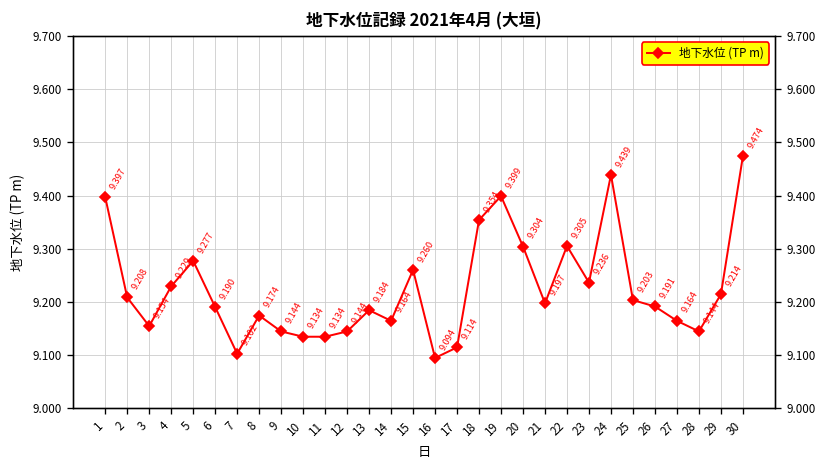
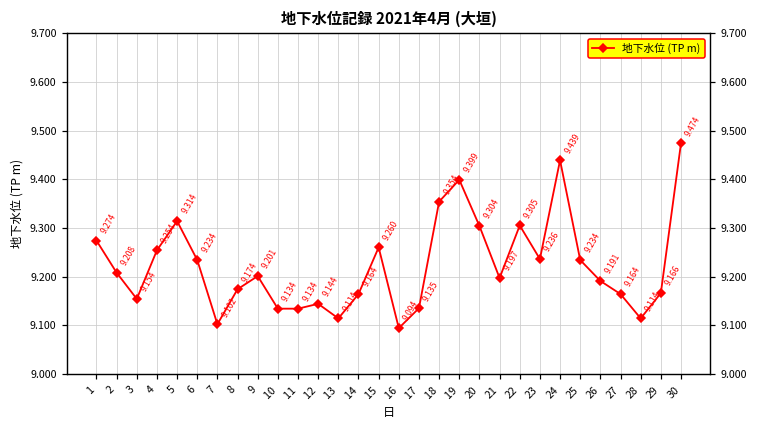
1: 9.397 -> 9.274
4: 9.229 -> 9.254
5: 9.277 -> 9.314
6: 9.190 -> 9.234
9: 9.144 -> 9.201
13: 9.184 -> 9.114
17: 9.114 -> 9.135
25: 9.203 -> 9.234
28: 9.144 -> 9.114
29: 9.214 -> 9.166
